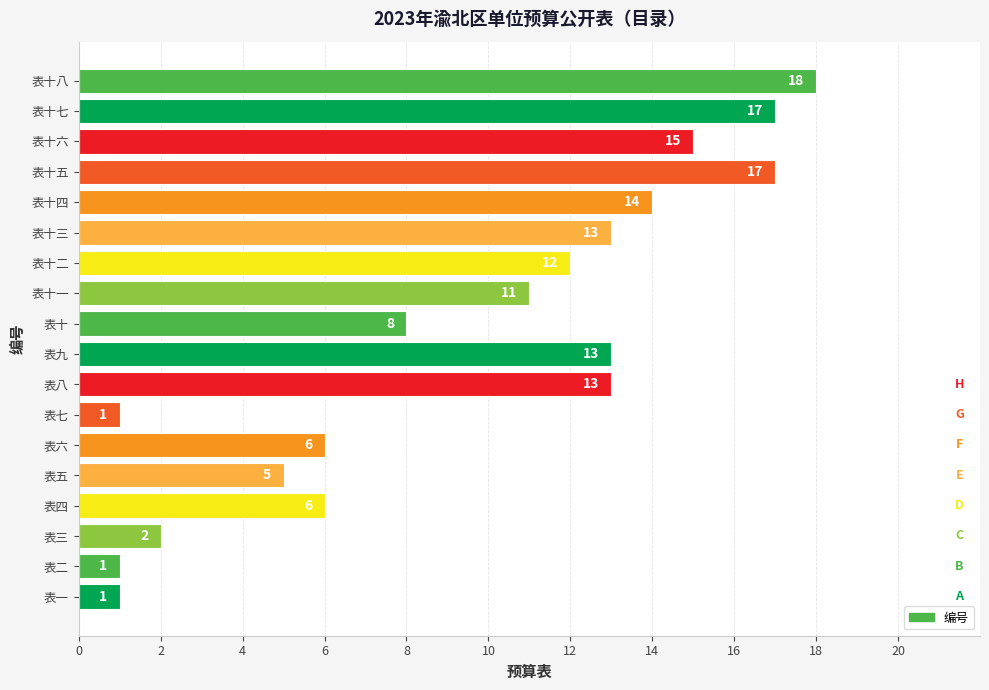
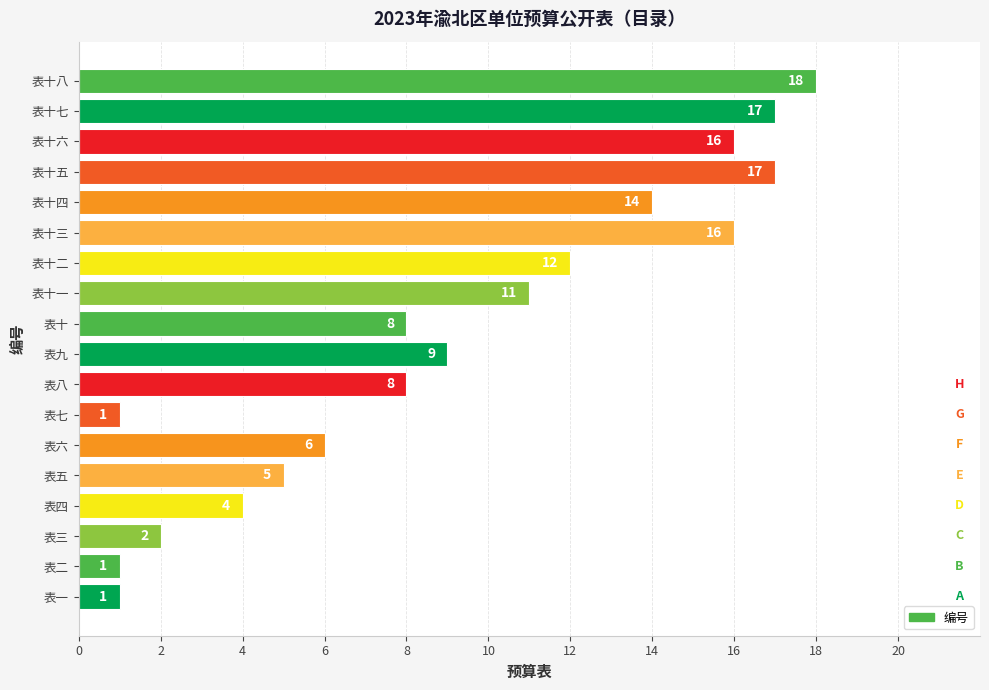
表十六: 15 -> 16
表十三: 13 -> 16
表九: 13 -> 9
表八: 13 -> 8
表四: 6 -> 4
